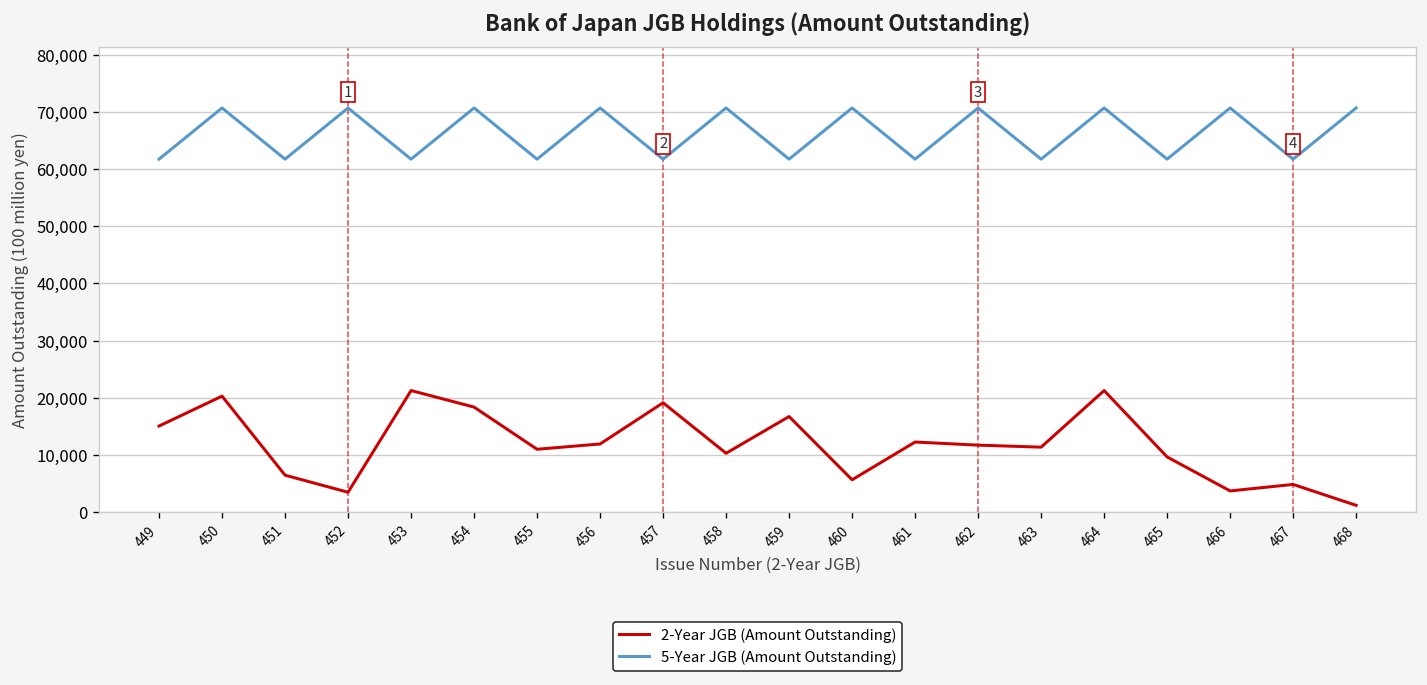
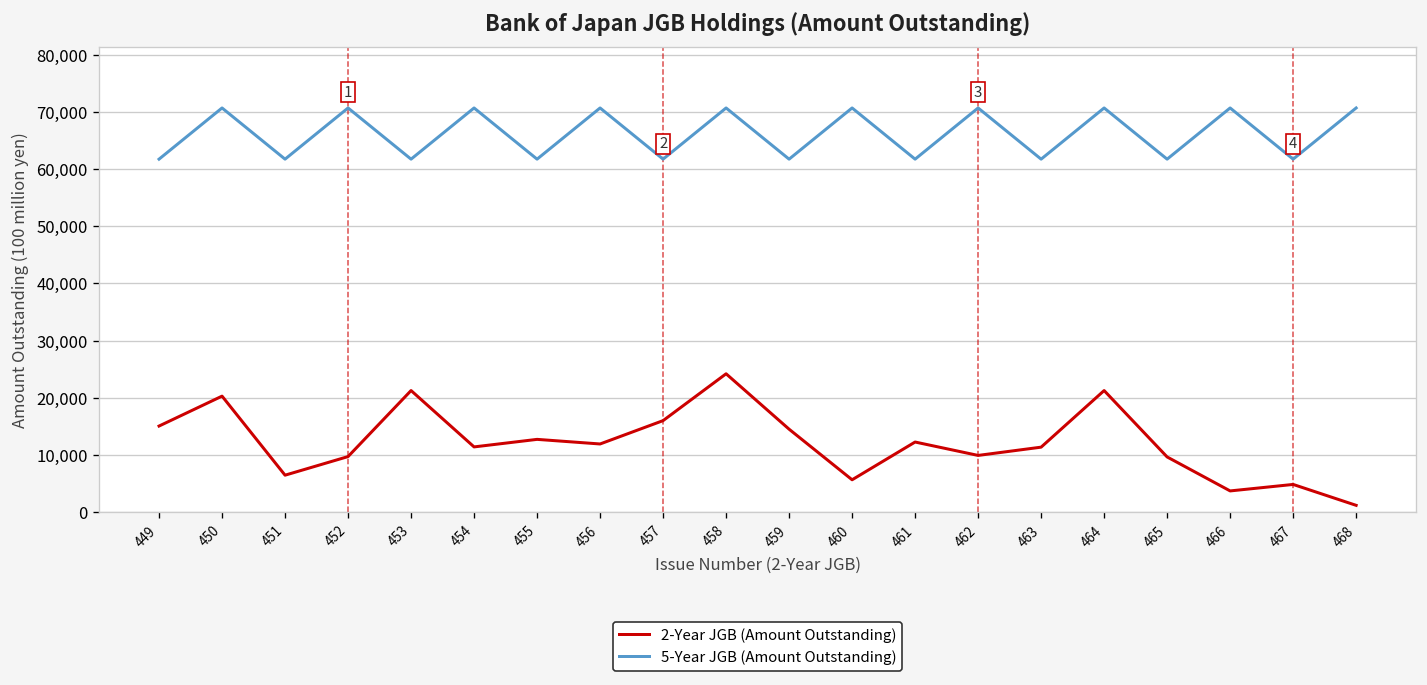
2-Year JGB (Amount Outstanding), 452: 3,000 -> 10,000
2-Year JGB (Amount Outstanding), 454: 18,000 -> 11,000
2-Year JGB (Amount Outstanding), 455: 11,000 -> 13,000
2-Year JGB (Amount Outstanding), 457: 19,000 -> 16,000
2-Year JGB (Amount Outstanding), 458: 10,000 -> 24,000
2-Year JGB (Amount Outstanding), 459: 17,000 -> 14,000
2-Year JGB (Amount Outstanding), 462: 12,000 -> 10,000
